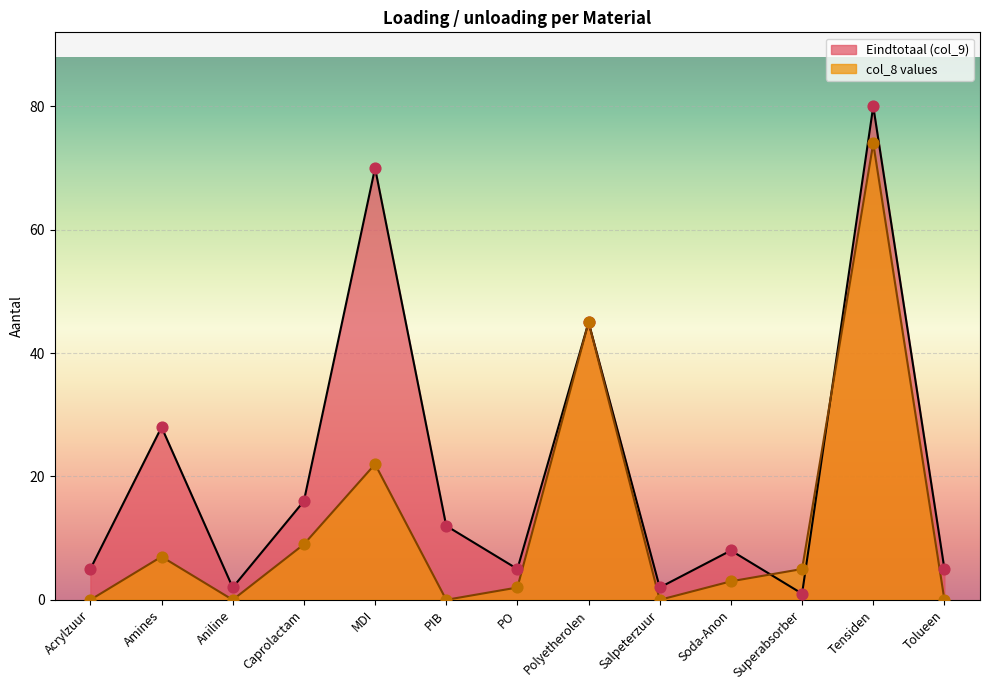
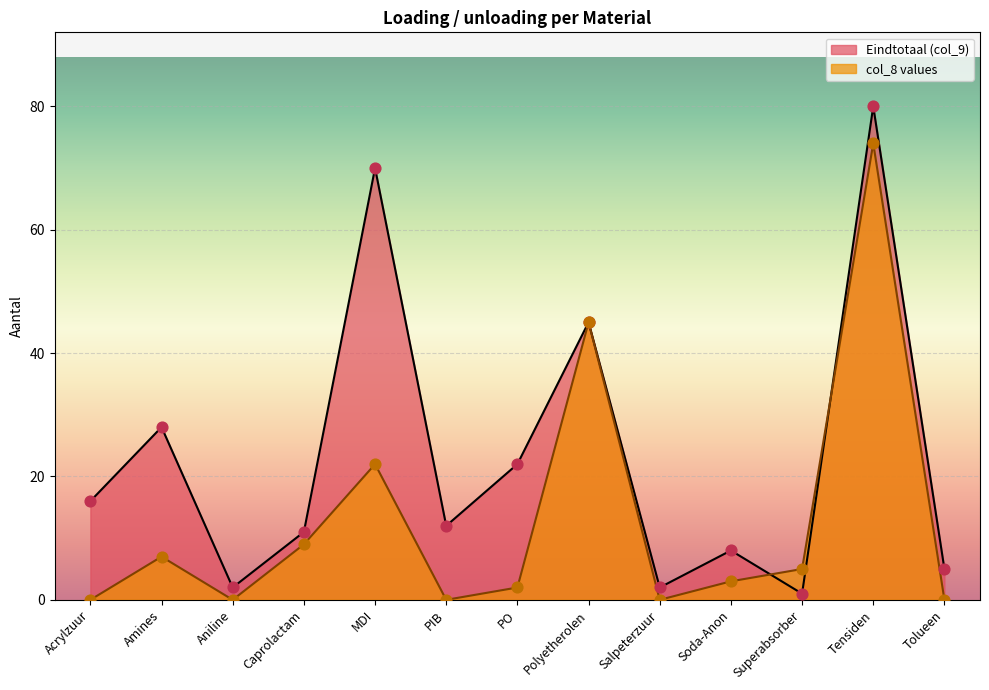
Eindtotaal (col_9), Acrylzuur: 5 -> 16
Eindtotaal (col_9), Caprolactam: 16 -> 11
Eindtotaal (col_9), PO: 5 -> 22
